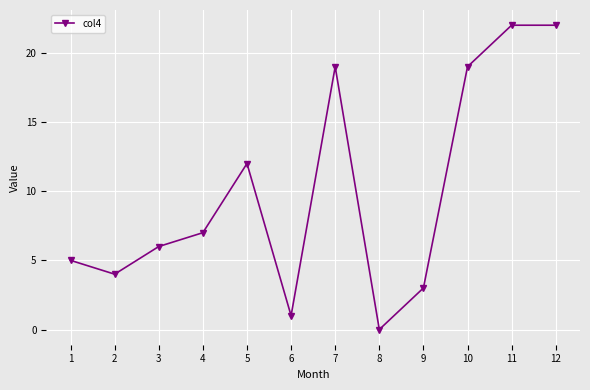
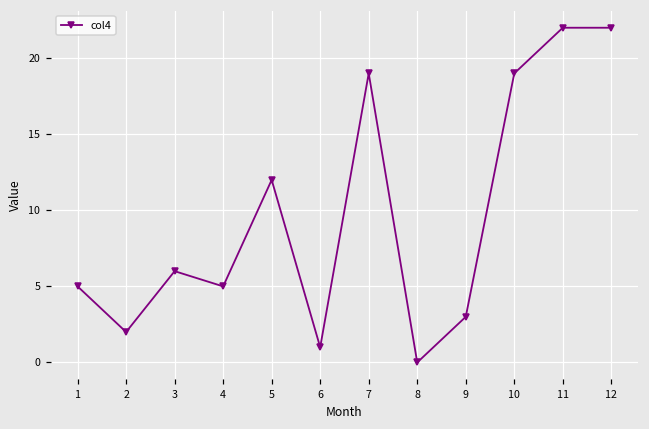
2: 4 -> 2
4: 7 -> 5
